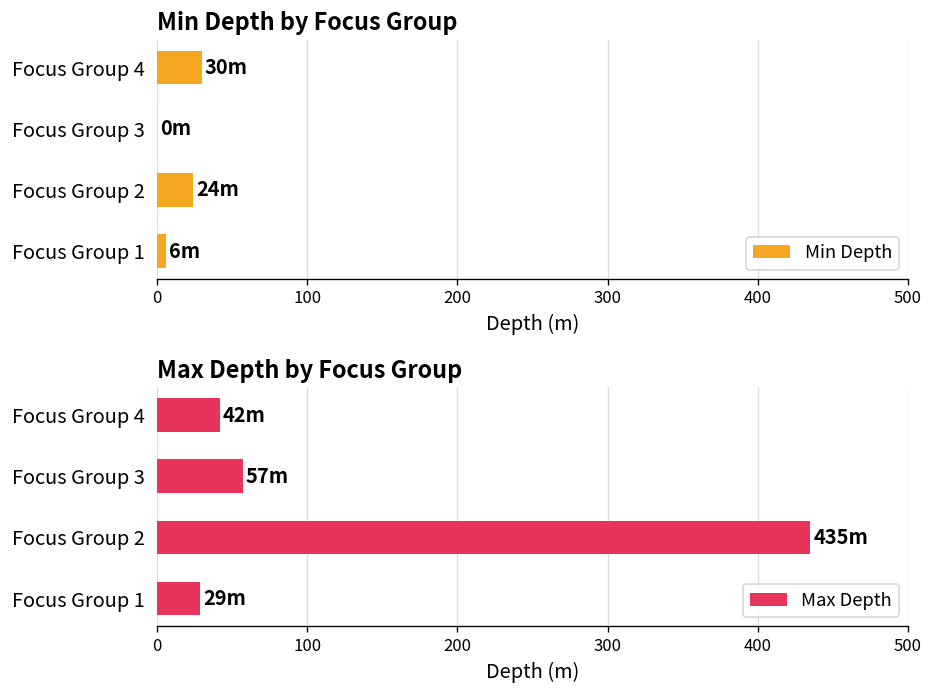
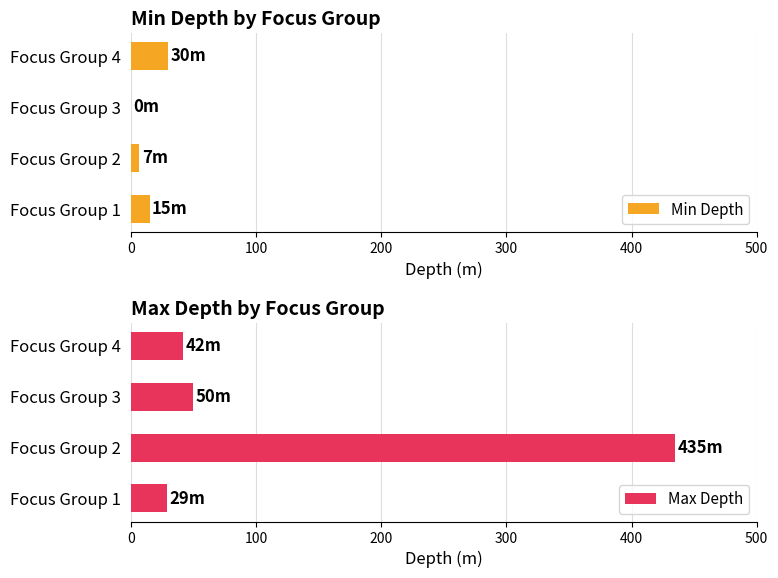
Min Depth by Focus Group, Focus Group 2: 24m -> 7m
Min Depth by Focus Group, Focus Group 1: 6m -> 15m
Max Depth by Focus Group, Focus Group 3: 57m -> 50m
